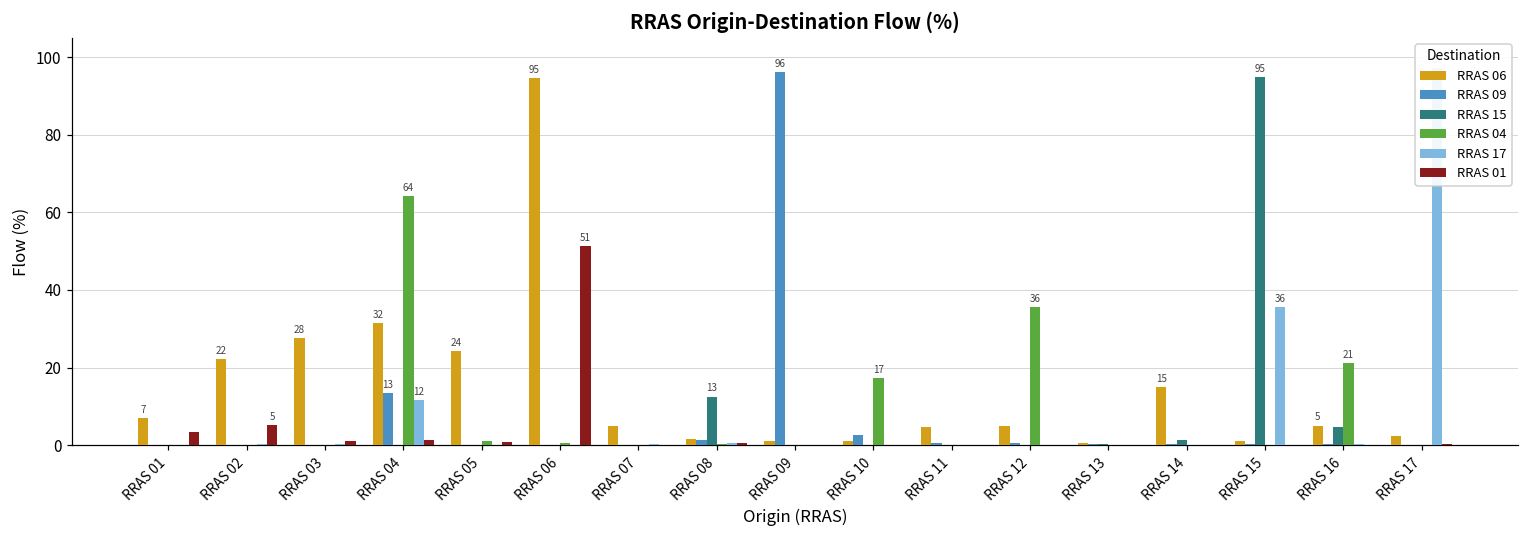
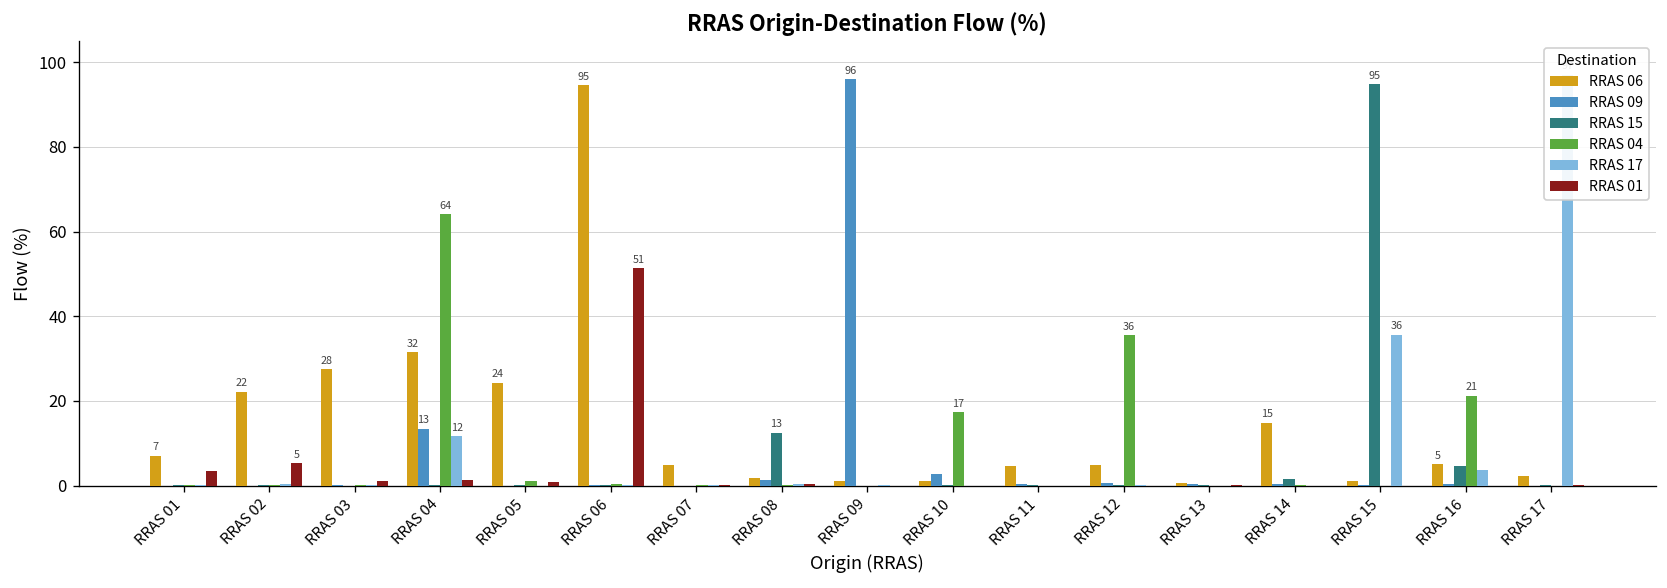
RRAS 17, RRAS 16: 0 -> 4
